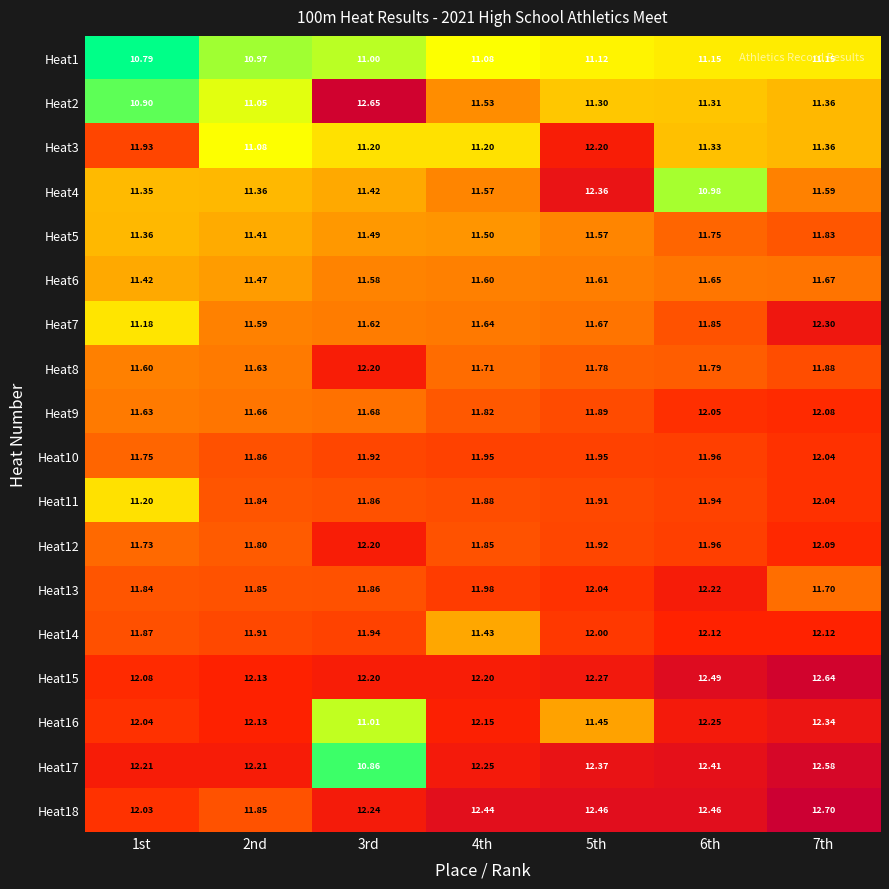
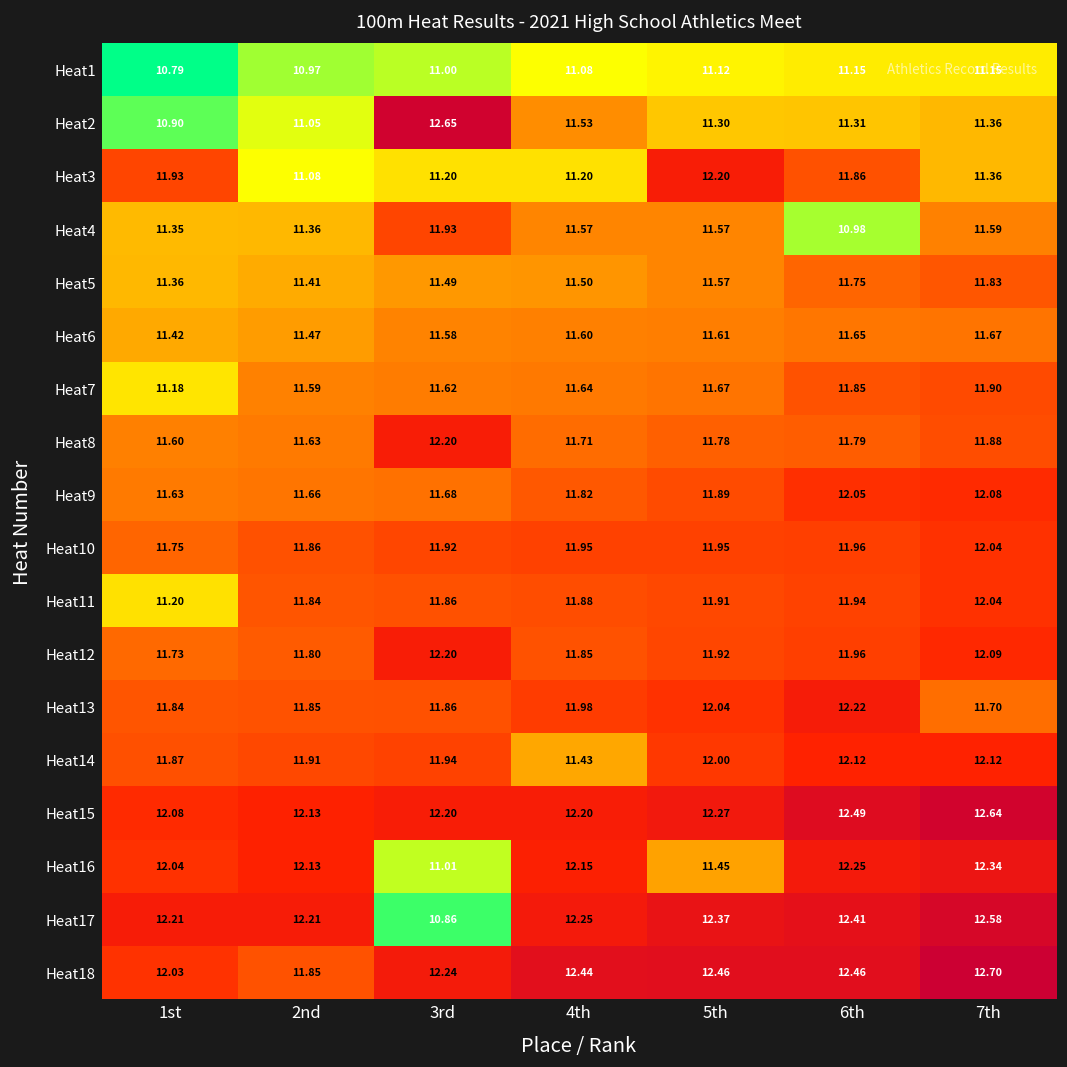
Heat3, 6th: 11.33 -> 11.86
Heat4, 3rd: 11.42 -> 11.93
Heat4, 5th: 12.36 -> 11.57
Heat7, 7th: 12.30 -> 11.90
